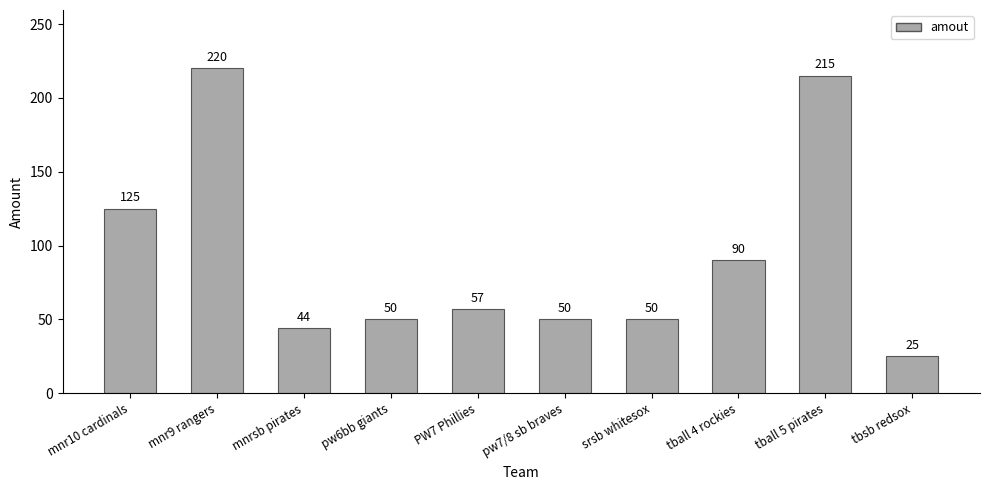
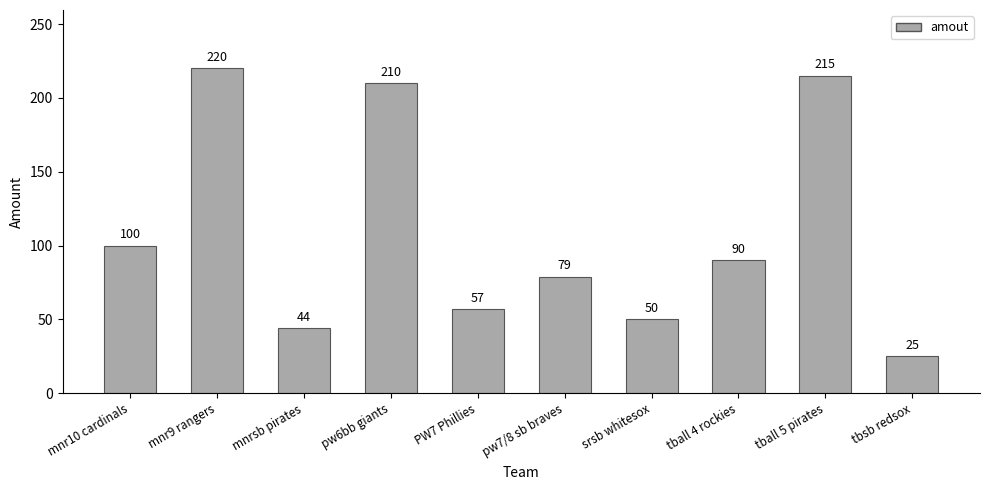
mnr10 cardinals: 125 -> 100
pw6bb giants: 50 -> 210
pw7/8 sb braves: 50 -> 79
